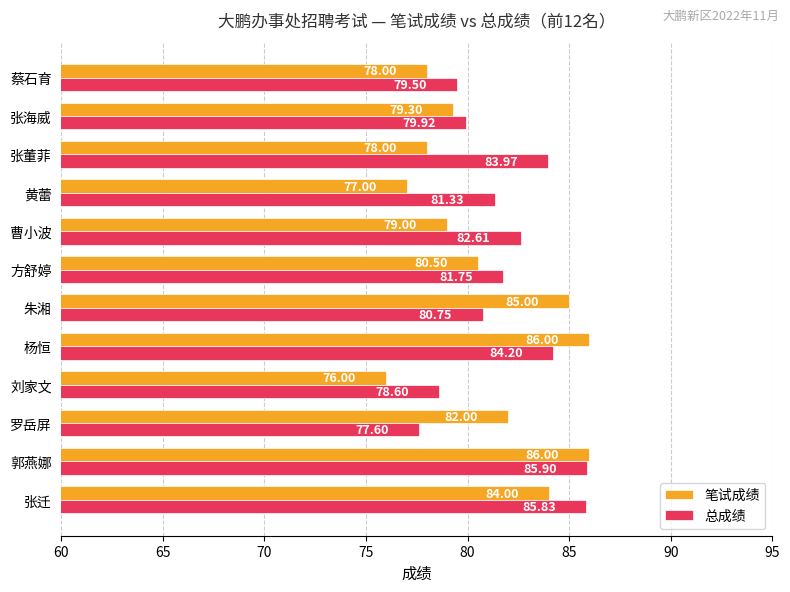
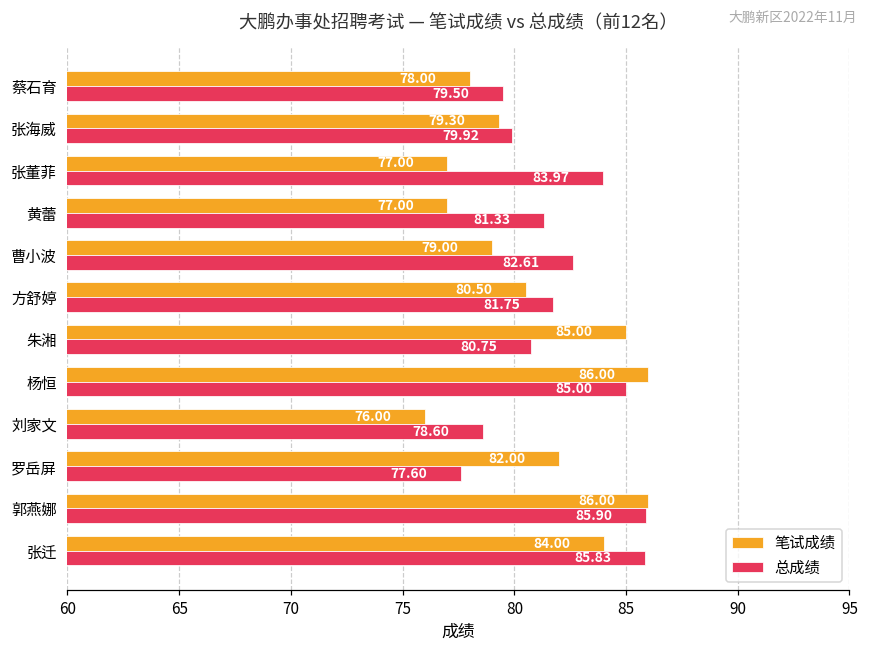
笔试成绩, 张董菲: 78.00 -> 77.00
总成绩, 杨恒: 84.20 -> 85.00
